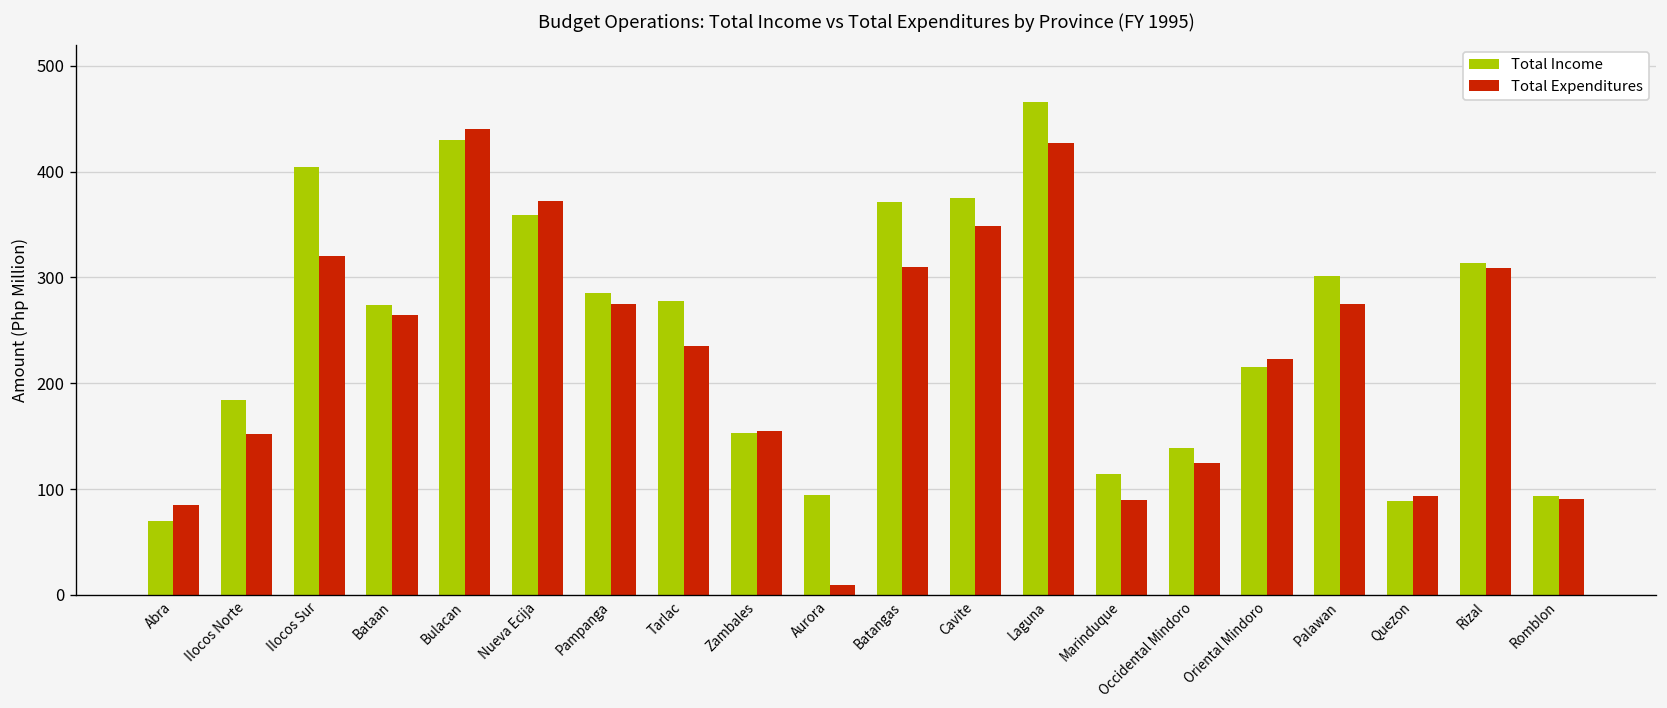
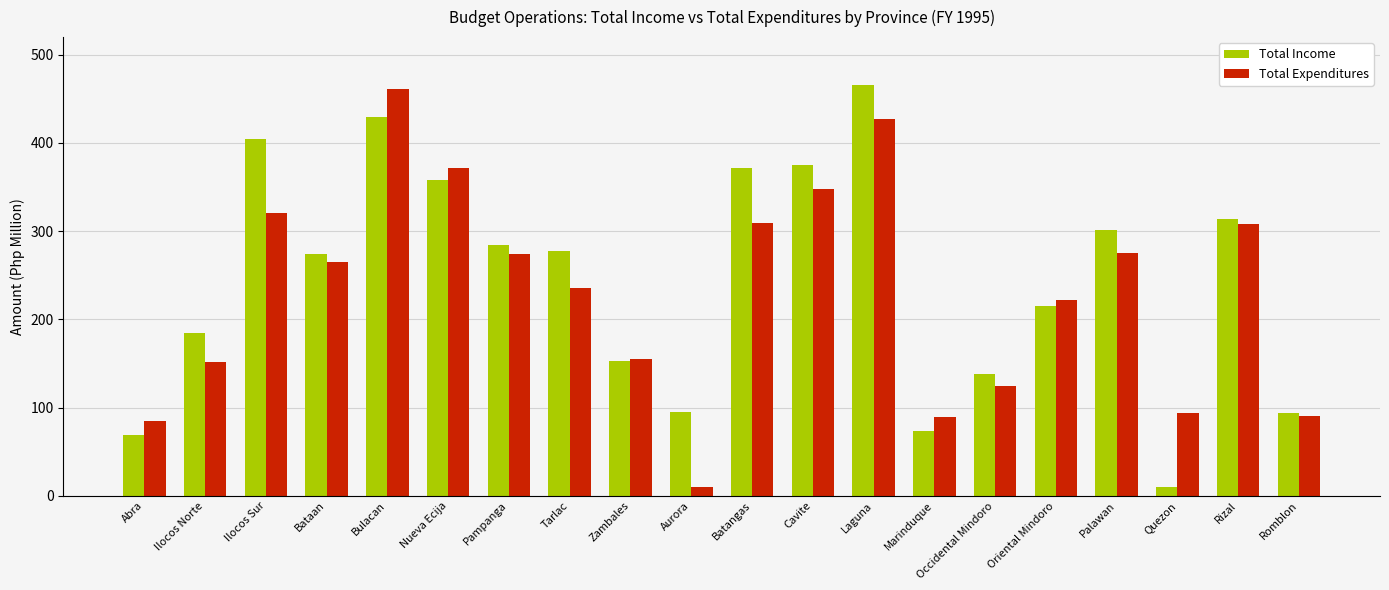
Total Expenditures, Bulacan: 440 -> 460
Total Income, Marinduque: 110 -> 70
Total Income, Quezon: 90 -> 10
